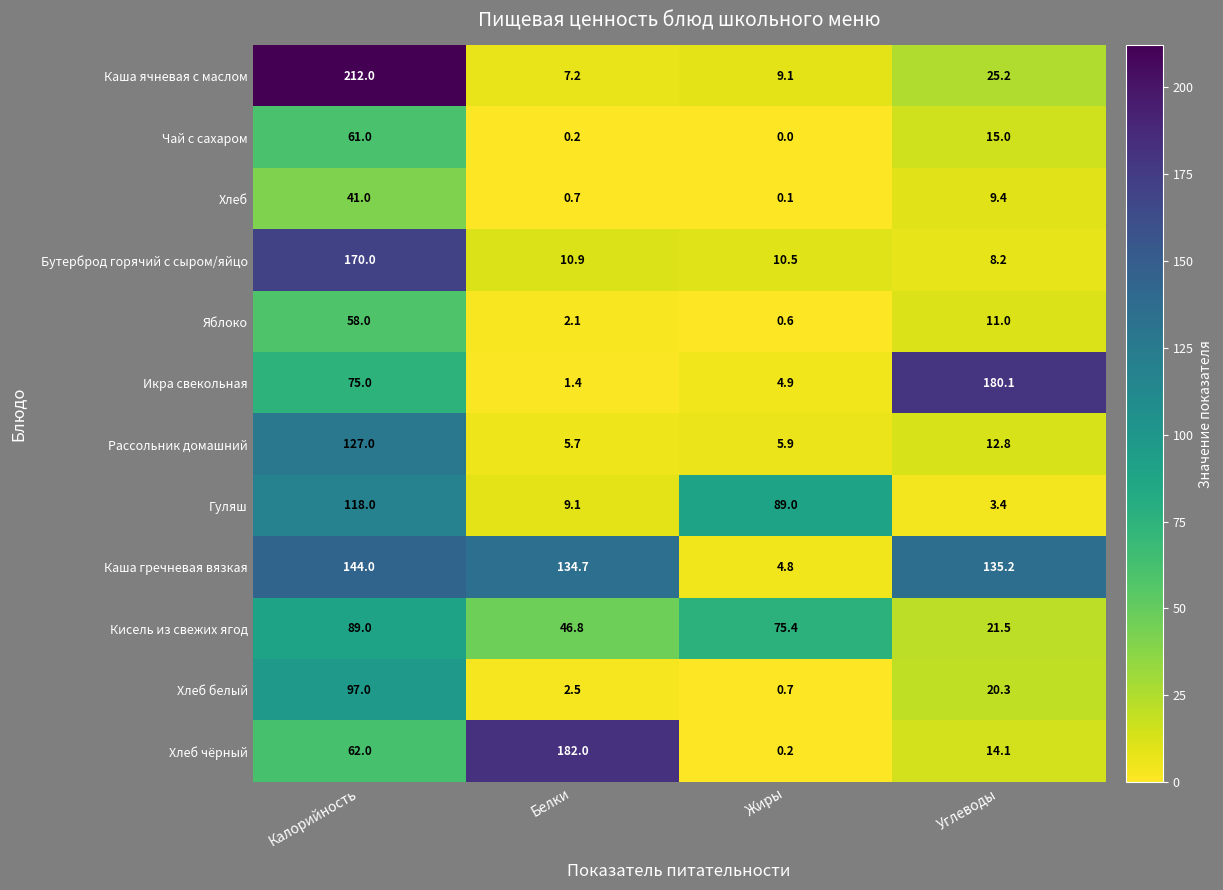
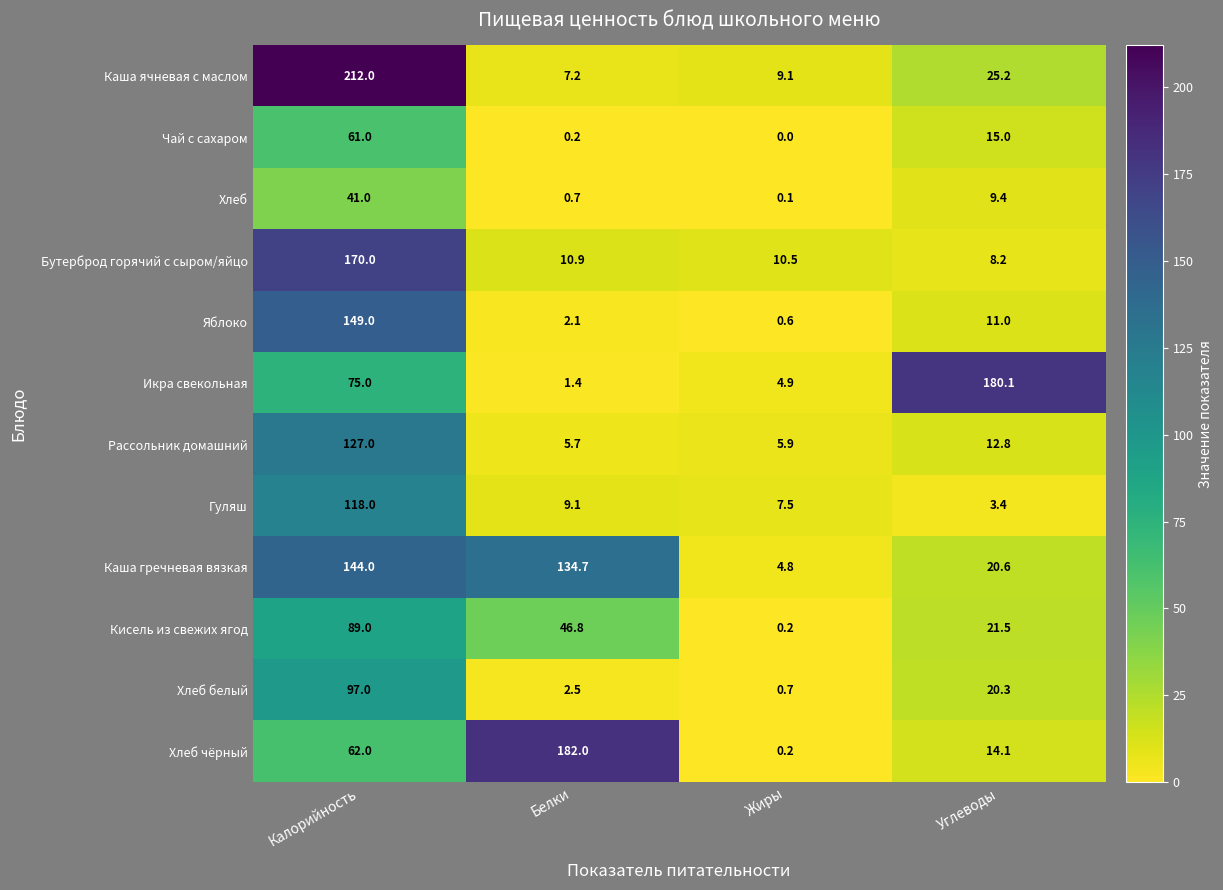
Яблоко, Калорийность: 58.0 -> 149.0
Гуляш, Жиры: 89.0 -> 7.5
Каша гречневая вязкая, Углеводы: 135.2 -> 20.6
Кисель из свежих ягод, Жиры: 75.4 -> 0.2
